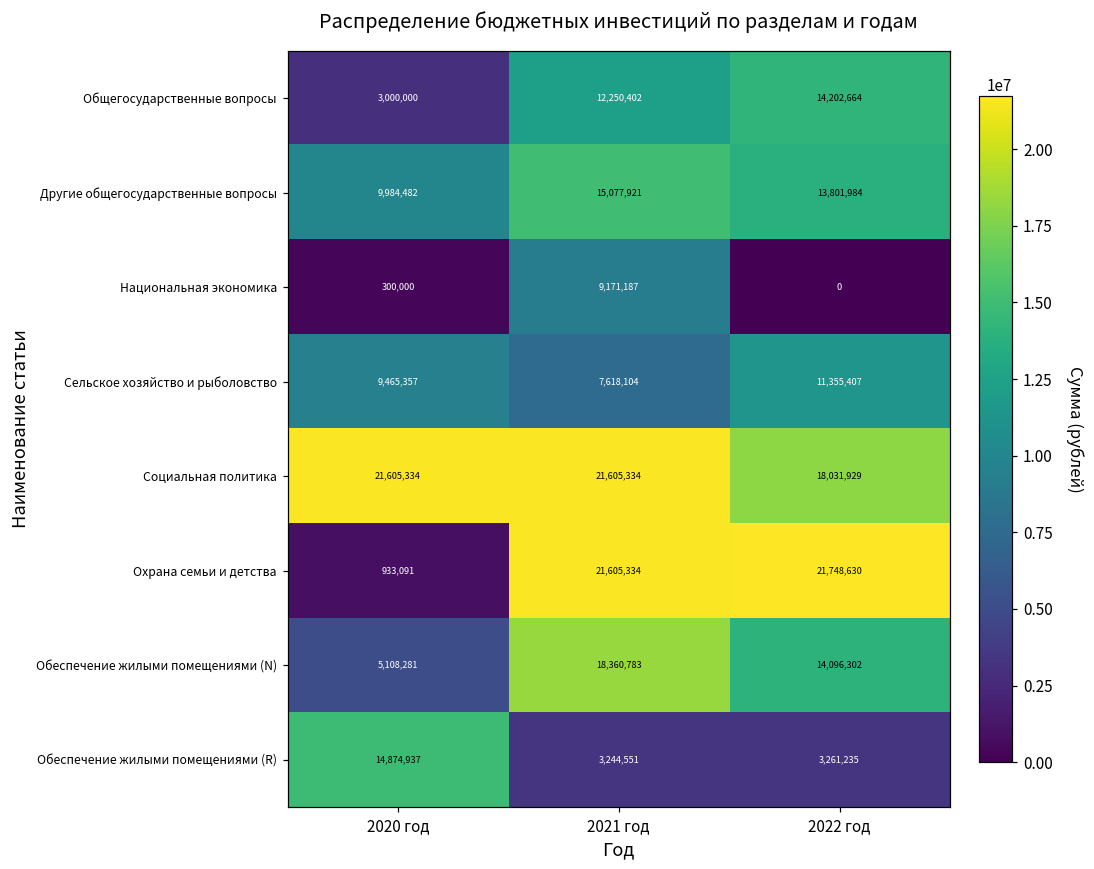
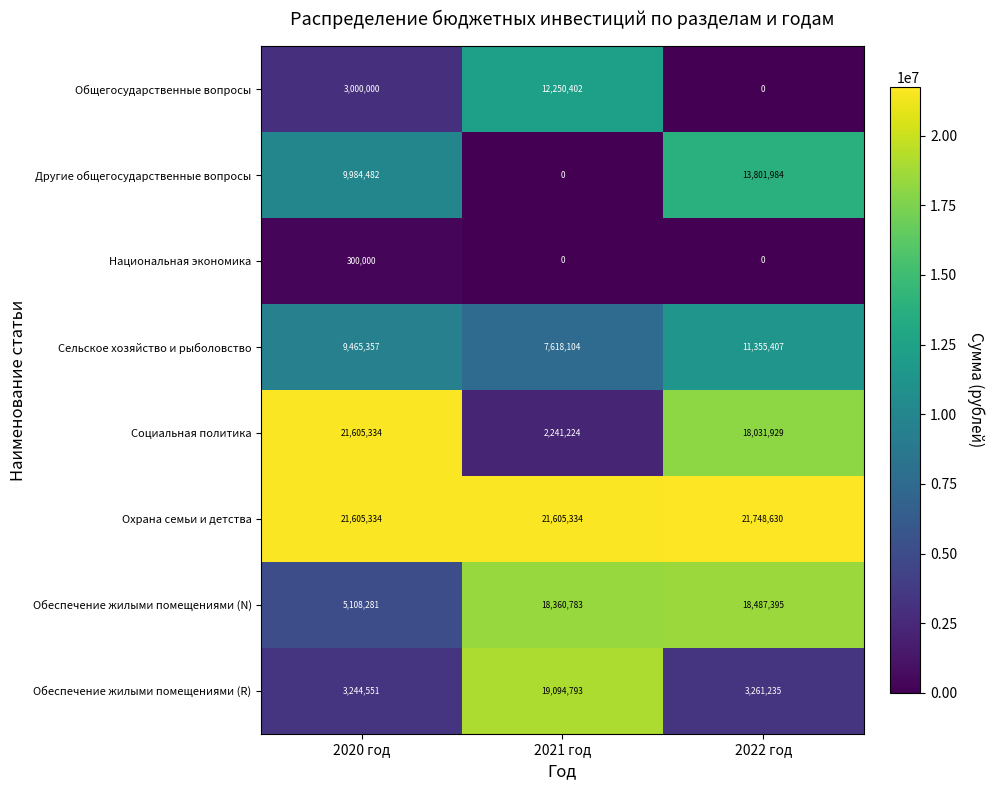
Общегосударственные вопросы, 2022 год: 14,202,664 -> 0
Другие общегосударственные вопросы, 2021 год: 15,077,921 -> 0
Национальная экономика, 2021 год: 9,171,187 -> 0
Социальная политика, 2021 год: 21,605,334 -> 2,241,224
Охрана семьи и детства, 2020 год: 933,091 -> 21,605,334
Обеспечение жилыми помещениями (N), 2022 год: 14,096,302 -> 18,487,395
Обеспечение жилыми помещениями (R), 2020 год: 14,874,937 -> 3,244,551
Обеспечение жилыми помещениями (R), 2021 год: 3,244,551 -> 19,094,793
